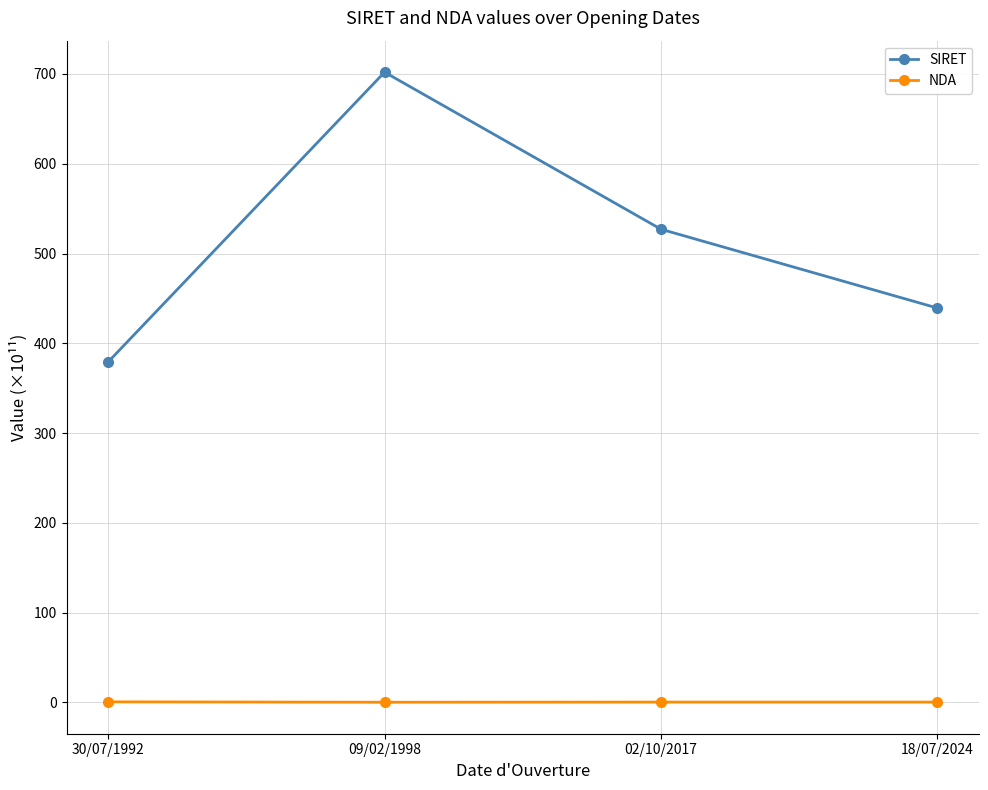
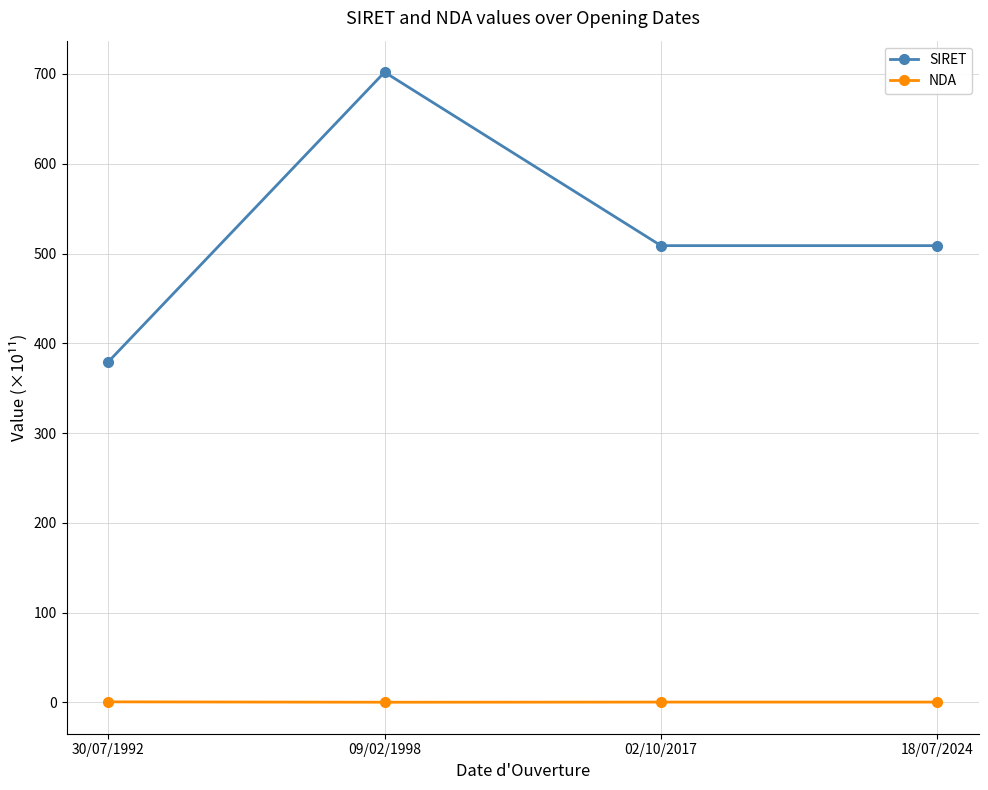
SIRET, 02/10/2017: 530 -> 510
SIRET, 18/07/2024: 440 -> 510
